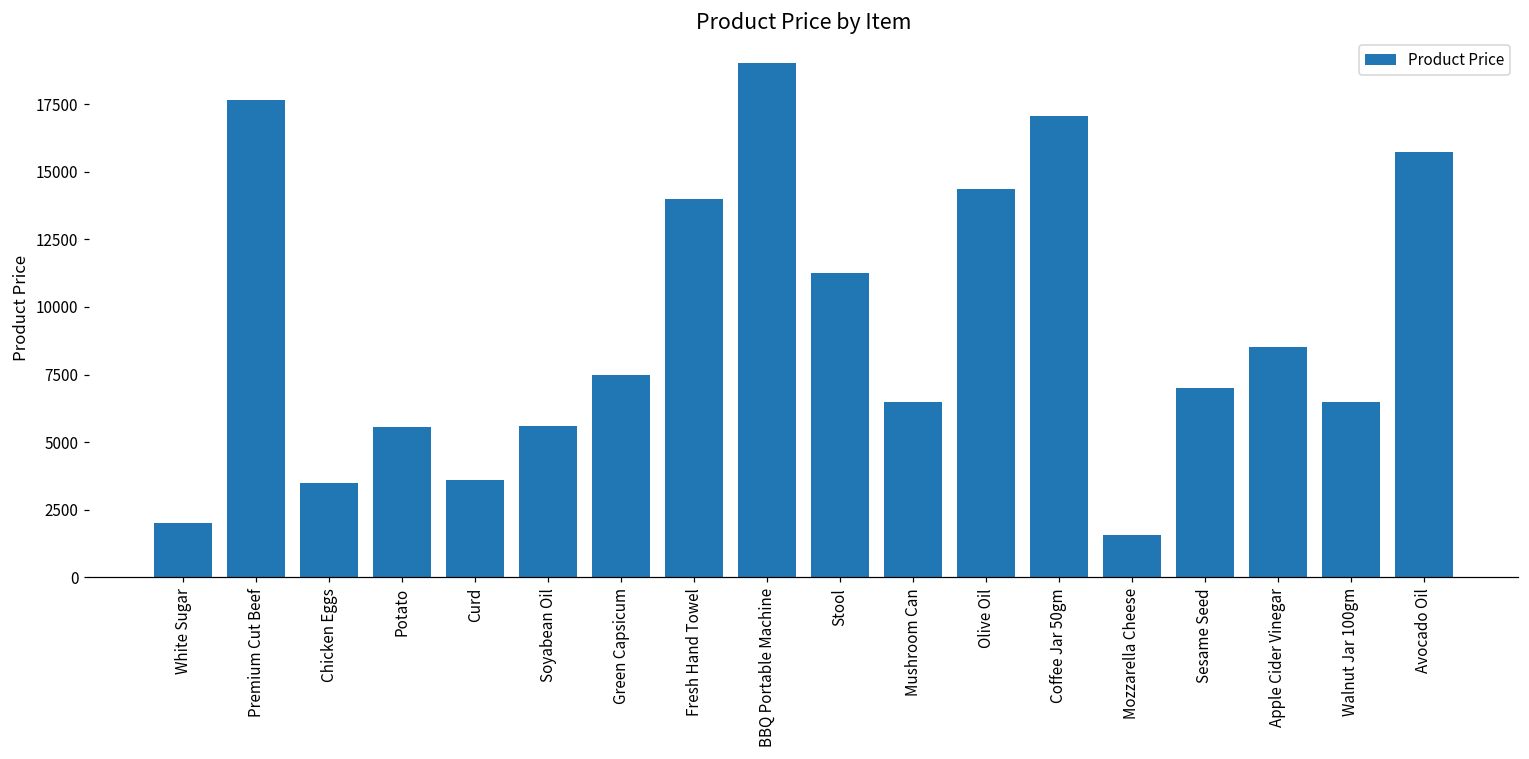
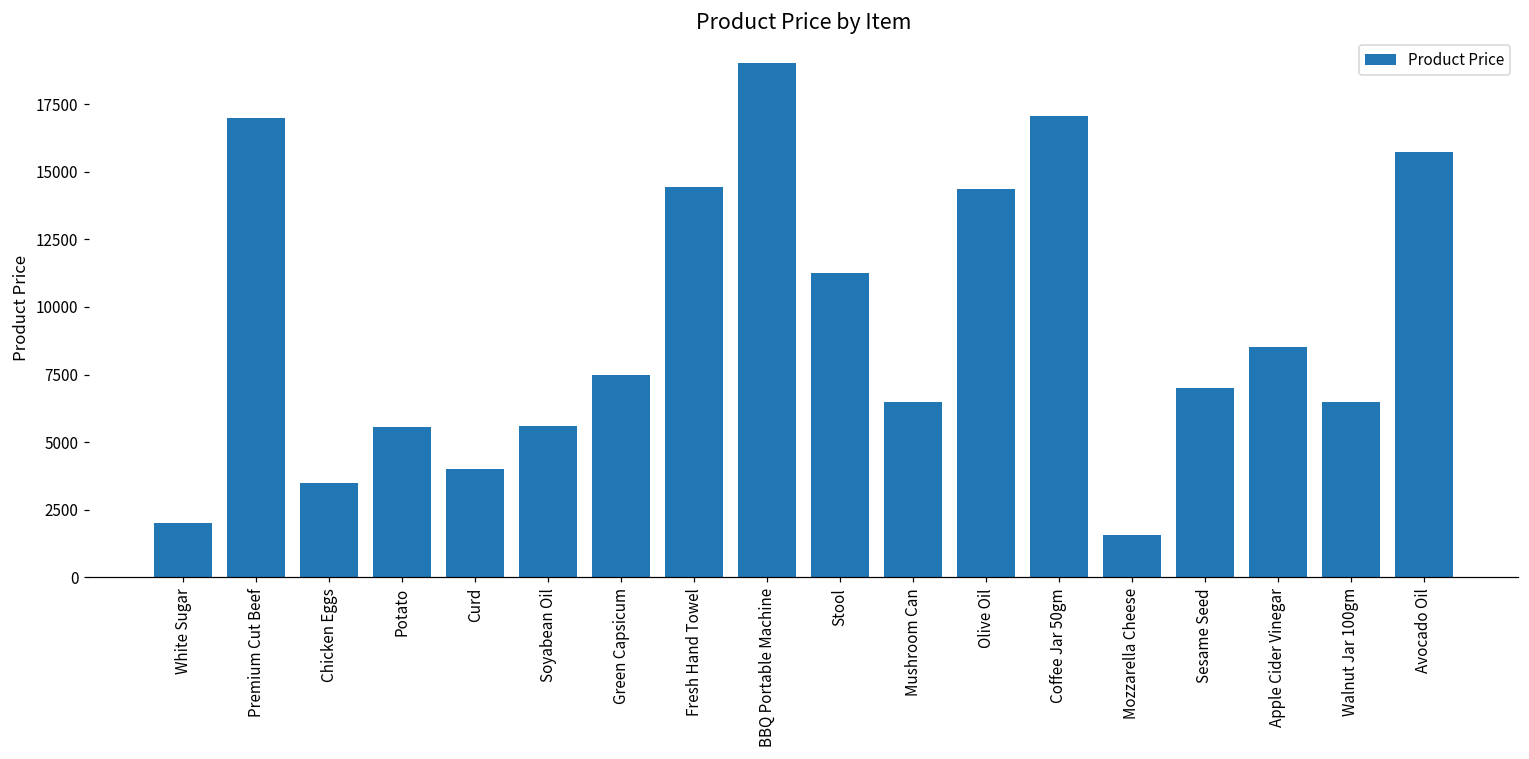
Premium Cut Beef: 17600 -> 17000
Curd: 3600 -> 4000
Fresh Hand Towel: 14000 -> 14400
